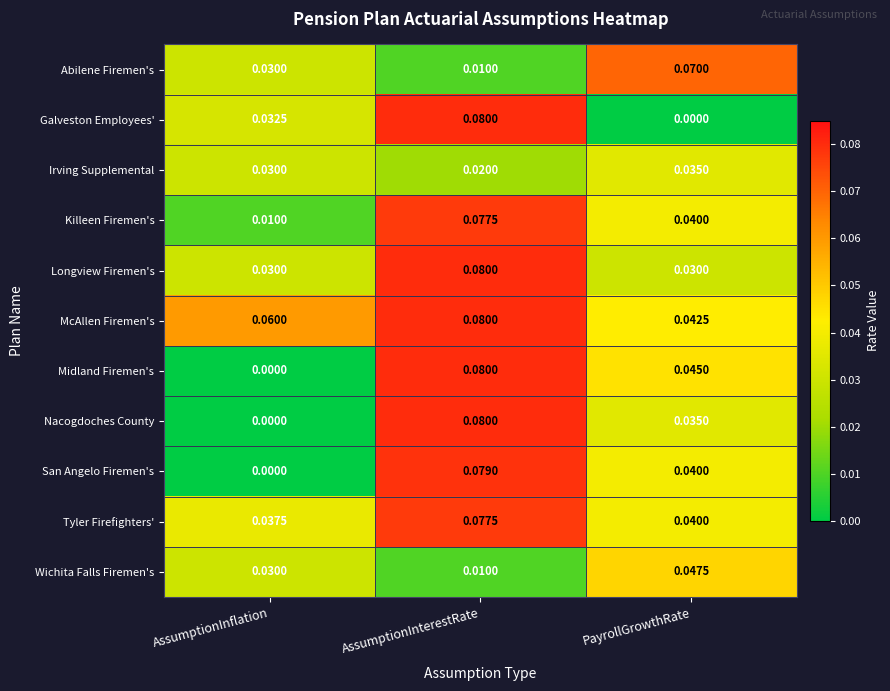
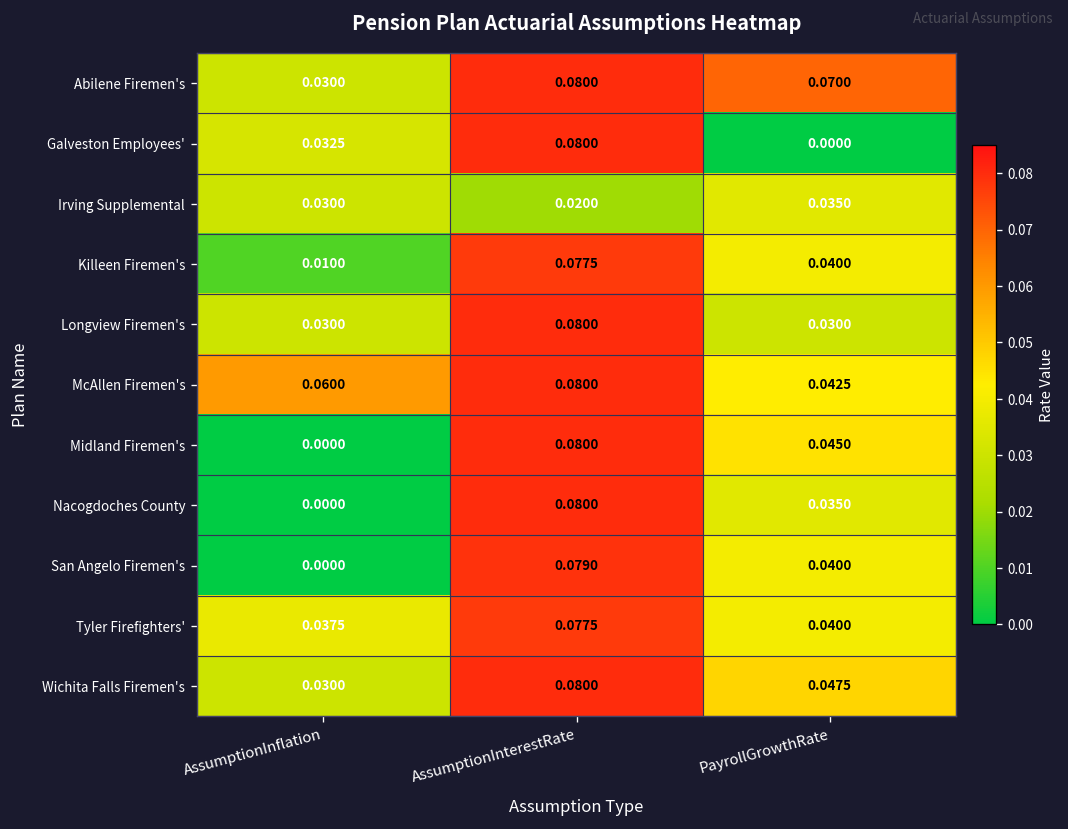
Abilene Firemen's, AssumptionInterestRate: 0.0100 -> 0.0800
Wichita Falls Firemen's, AssumptionInterestRate: 0.0100 -> 0.0800
